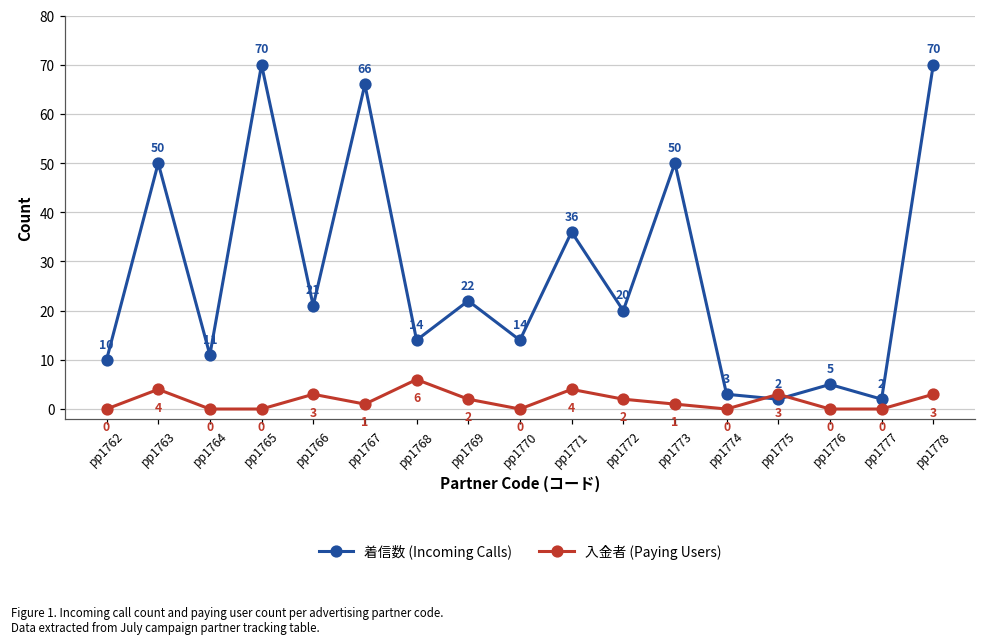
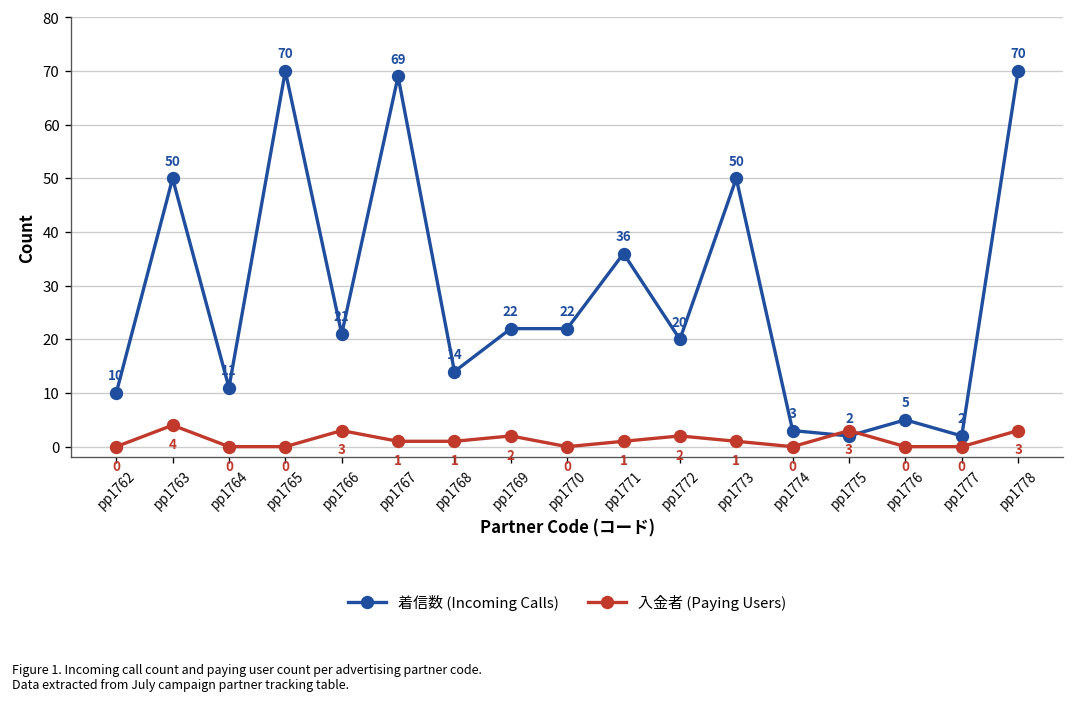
着信数 (Incoming Calls), pp1767: 66 -> 69
入金者 (Paying Users), pp1768: 6 -> 1
着信数 (Incoming Calls), pp1770: 14 -> 22
入金者 (Paying Users), pp1771: 4 -> 1
